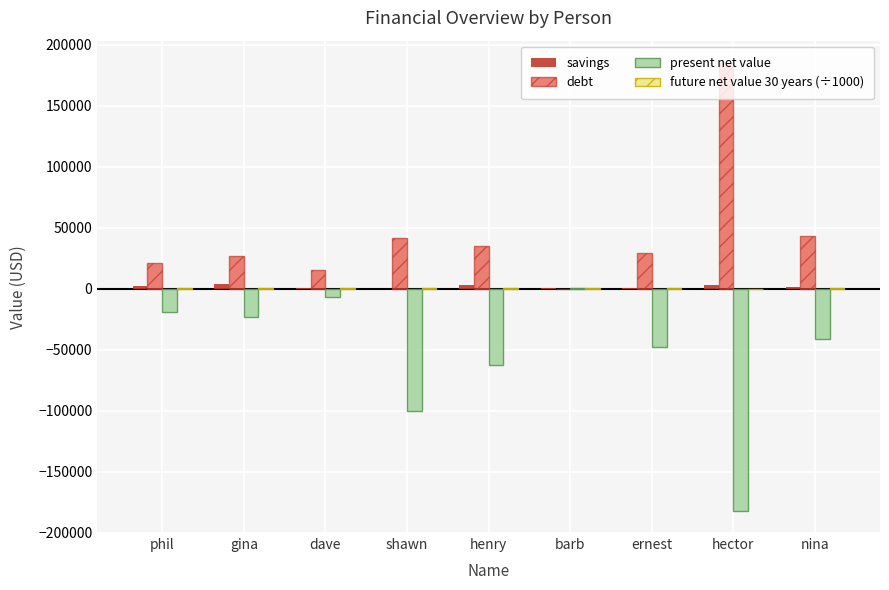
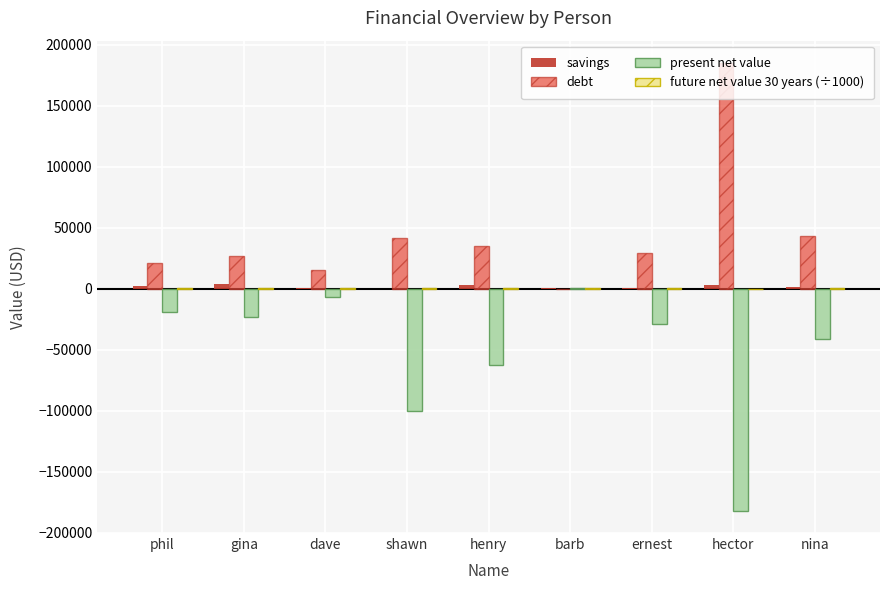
present net value, ernest: -48000 -> -29000
